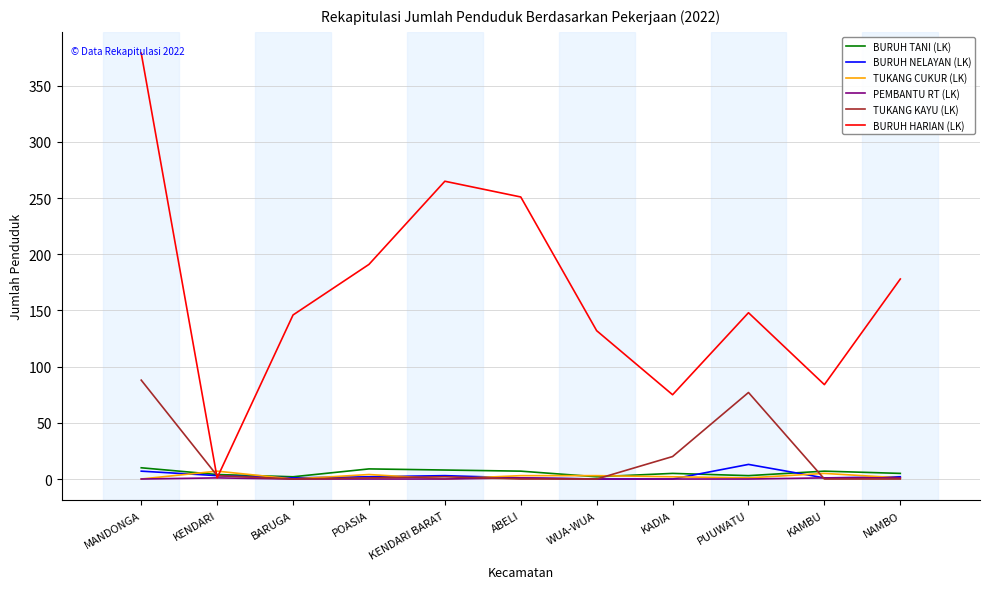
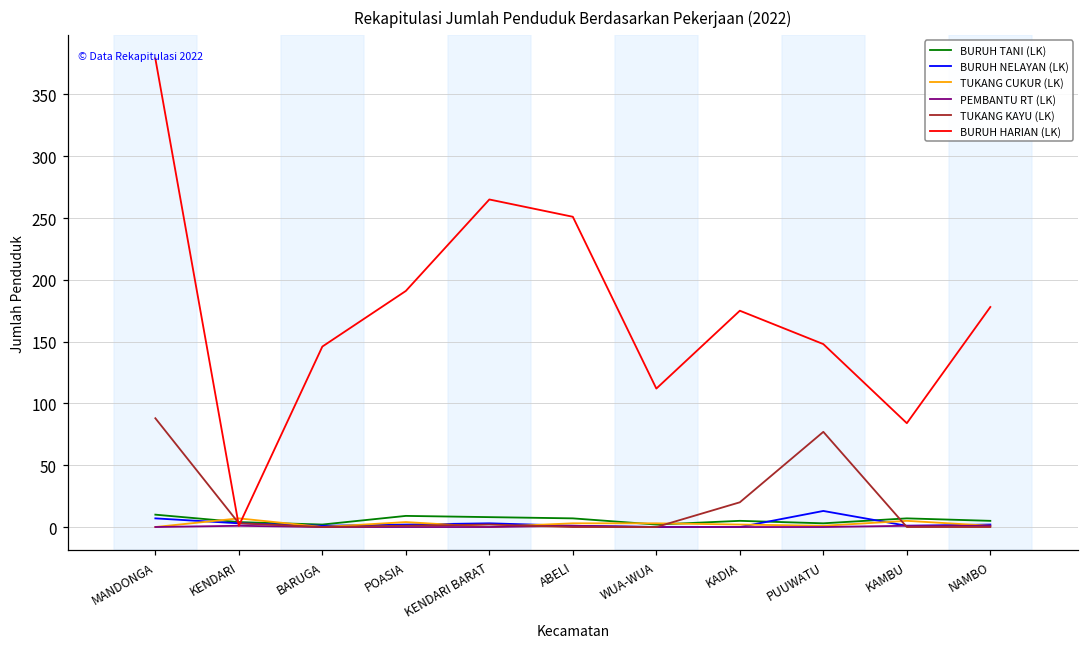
BURUH HARIAN (LK), WUA-WUA: 132 -> 112
BURUH HARIAN (LK), KADIA: 75 -> 175
